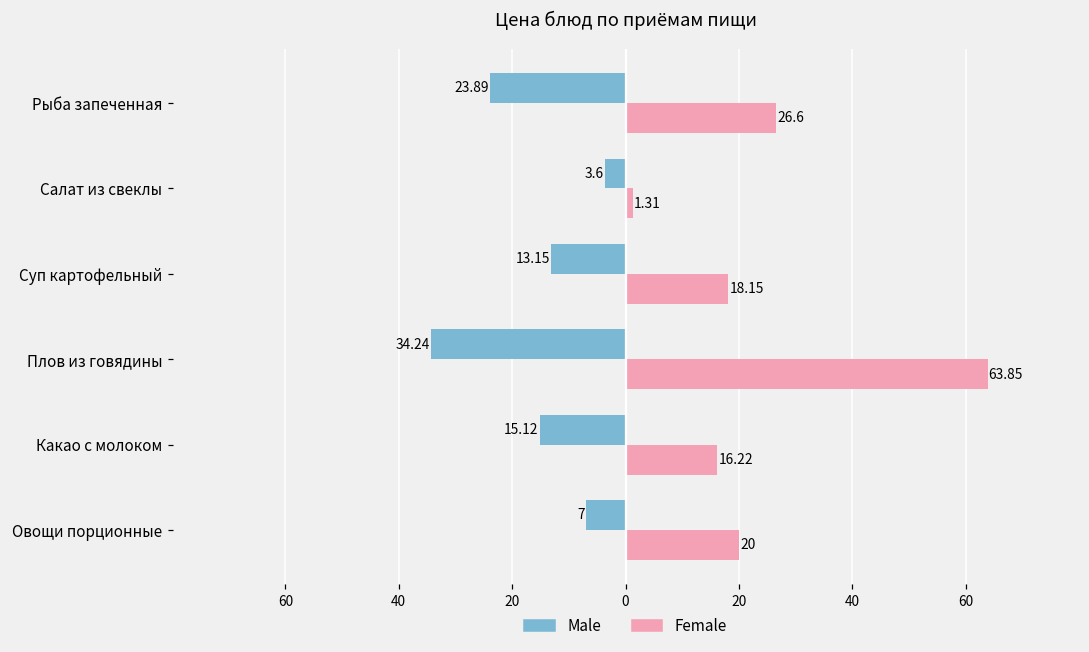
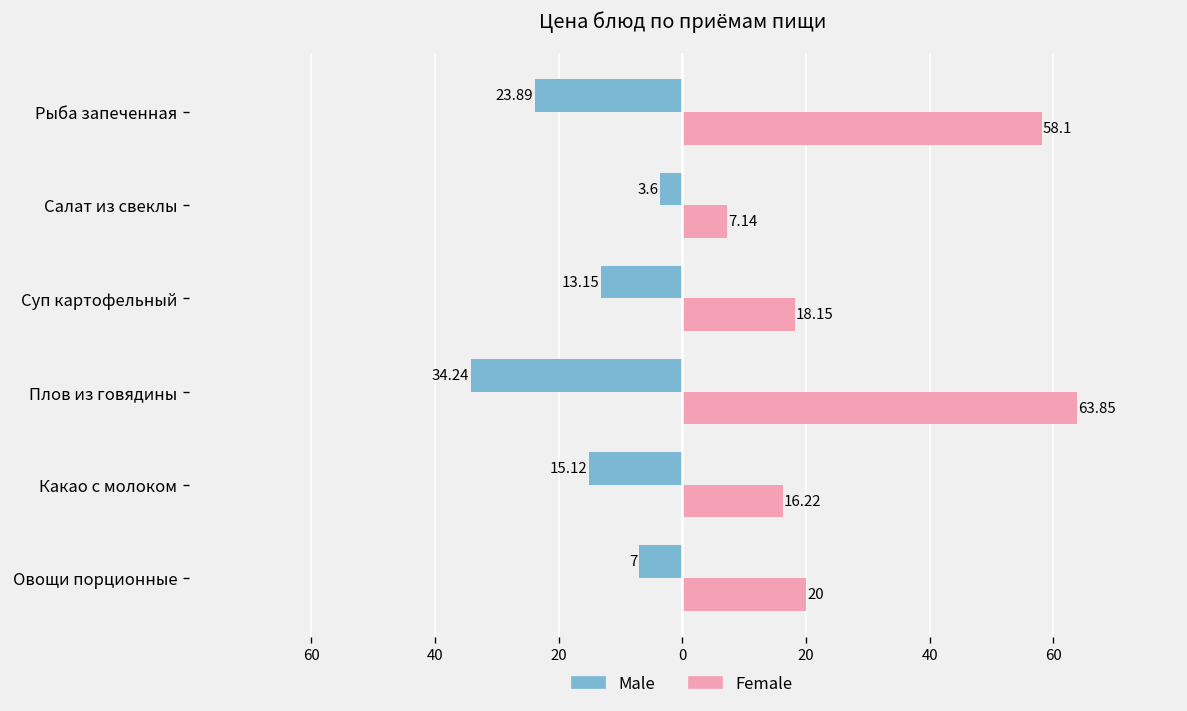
Female, Рыба запеченная: 26.6 -> 58.1
Female, Салат из свеклы: 1.31 -> 7.14
